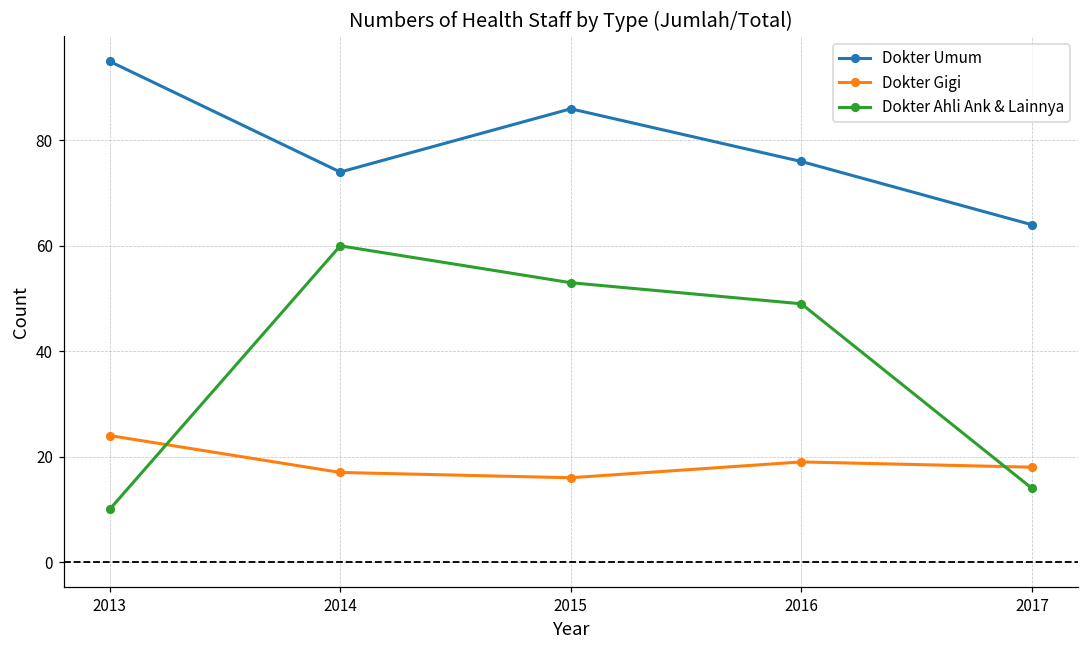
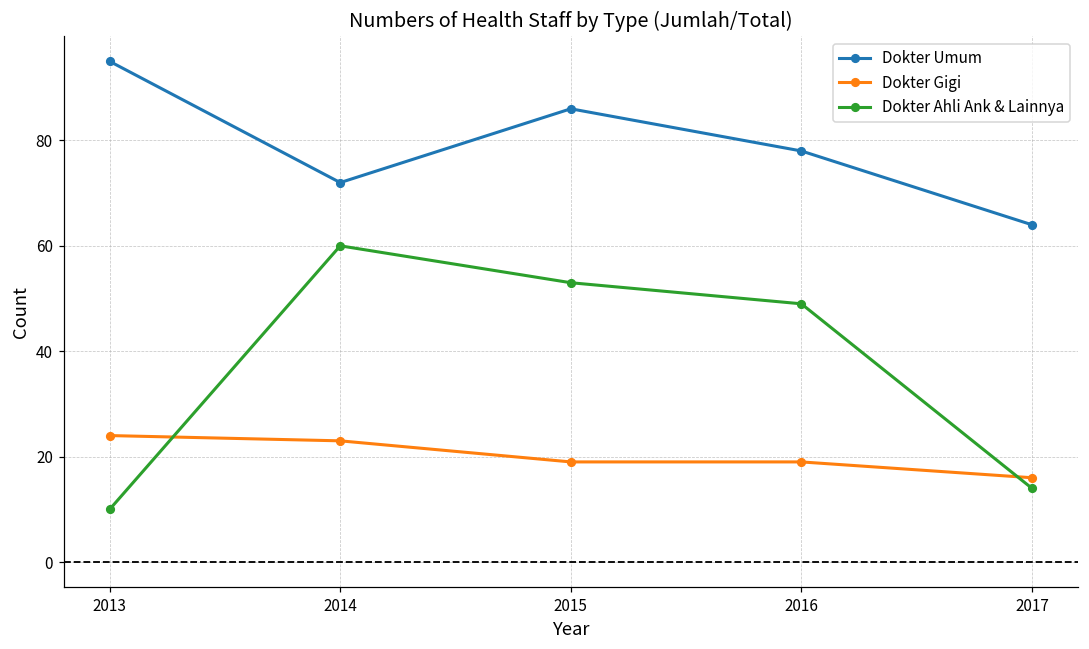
Dokter Umum, 2014: 74 -> 72
Dokter Gigi, 2014: 17 -> 23
Dokter Gigi, 2015: 16 -> 19
Dokter Umum, 2016: 76 -> 78
Dokter Gigi, 2017: 18 -> 16
